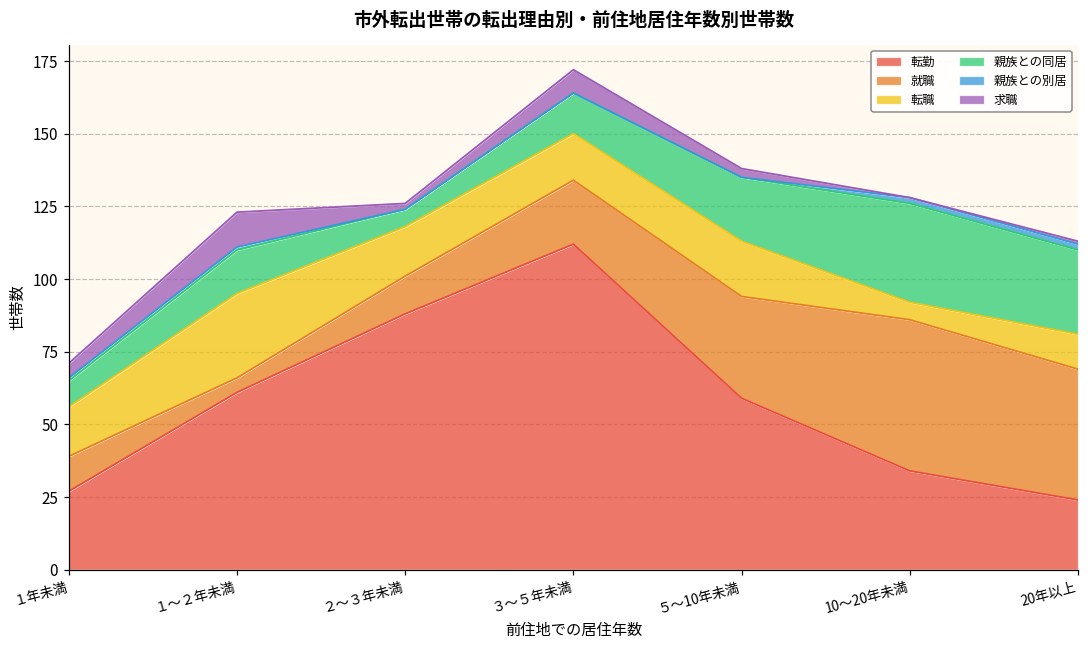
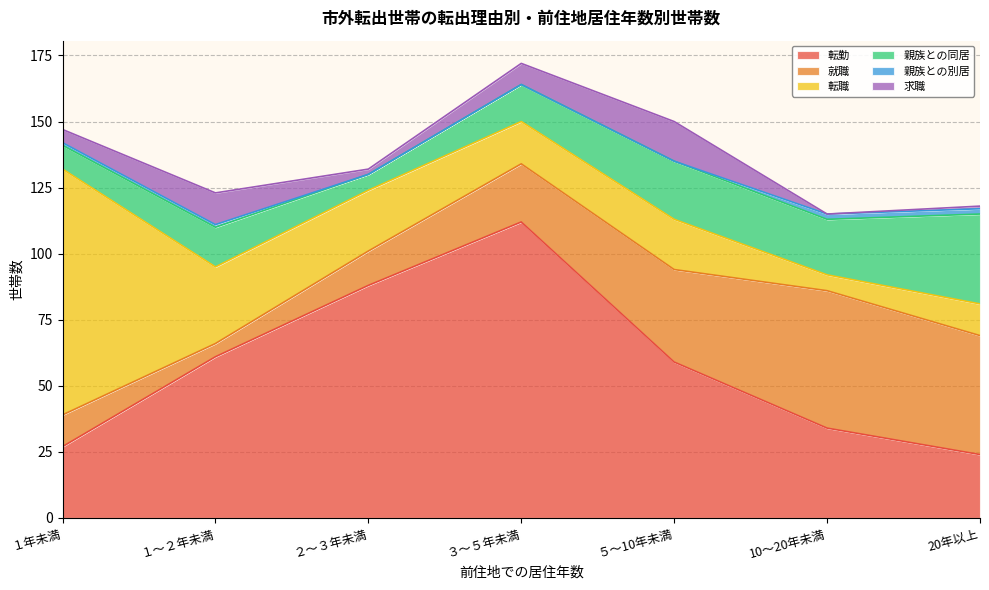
転職, １年未満: 17 -> 93
転職, ２～３年未満: 17 -> 23
求職, ５～10年未満: 3 -> 15
親族との同居, 10～20年未満: 34 -> 21
親族との同居, 20年以上: 29 -> 34
